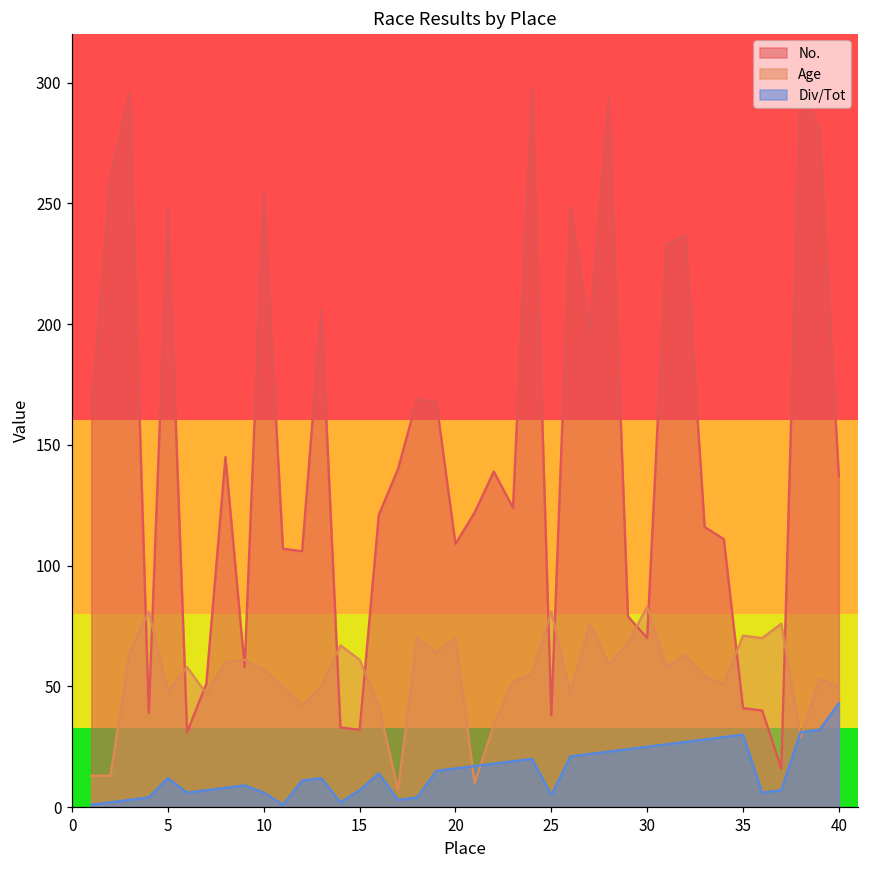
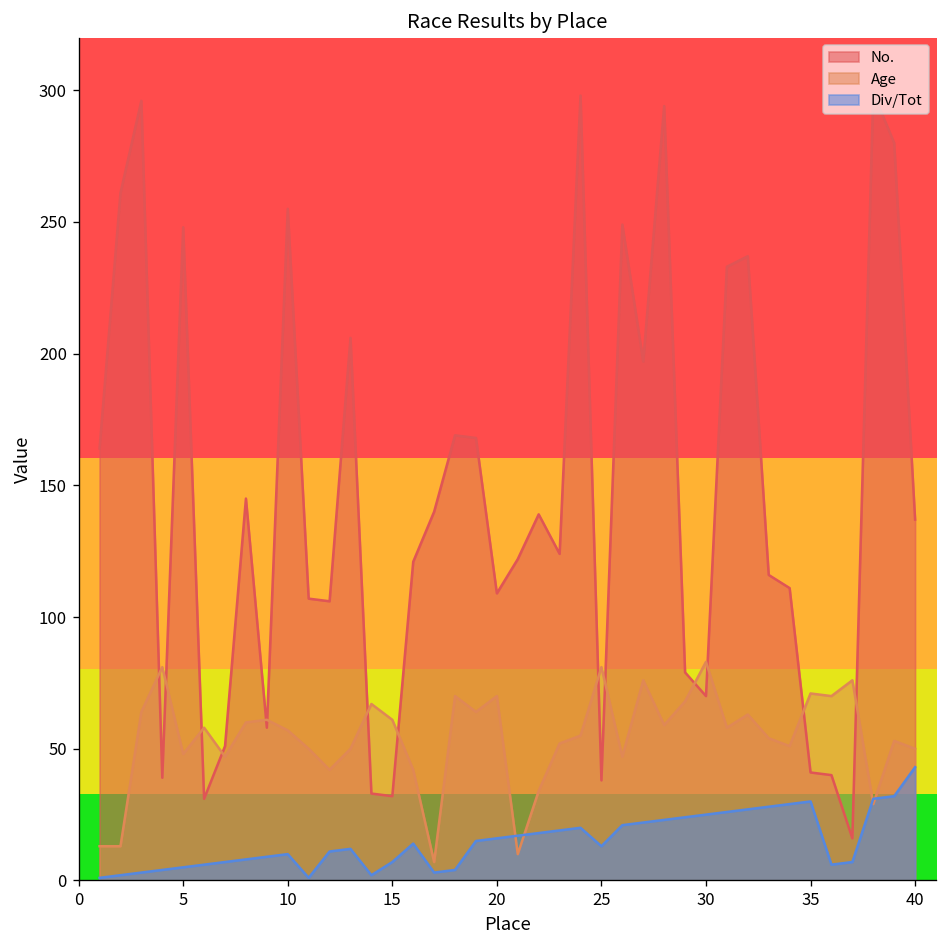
Div/Tot, 5: 12 -> 5
Div/Tot, 10: 6 -> 10
Div/Tot, 25: 5 -> 13
